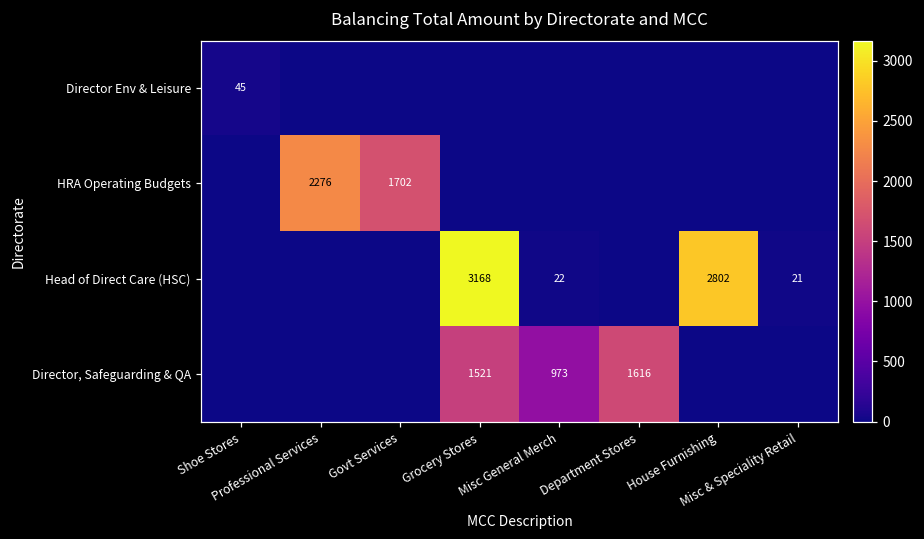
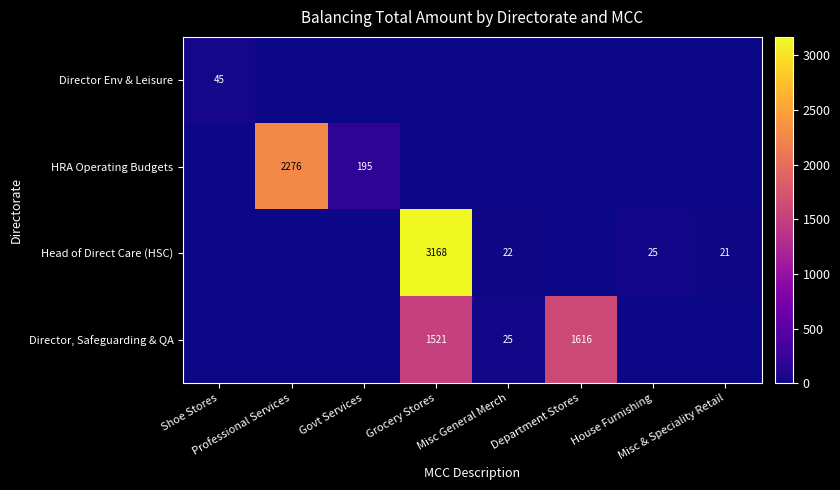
HRA Operating Budgets, Govt Services: 1702 -> 195
Head of Direct Care (HSC), House Furnishing: 2802 -> 25
Director, Safeguarding & QA, Misc General Merch: 973 -> 25
